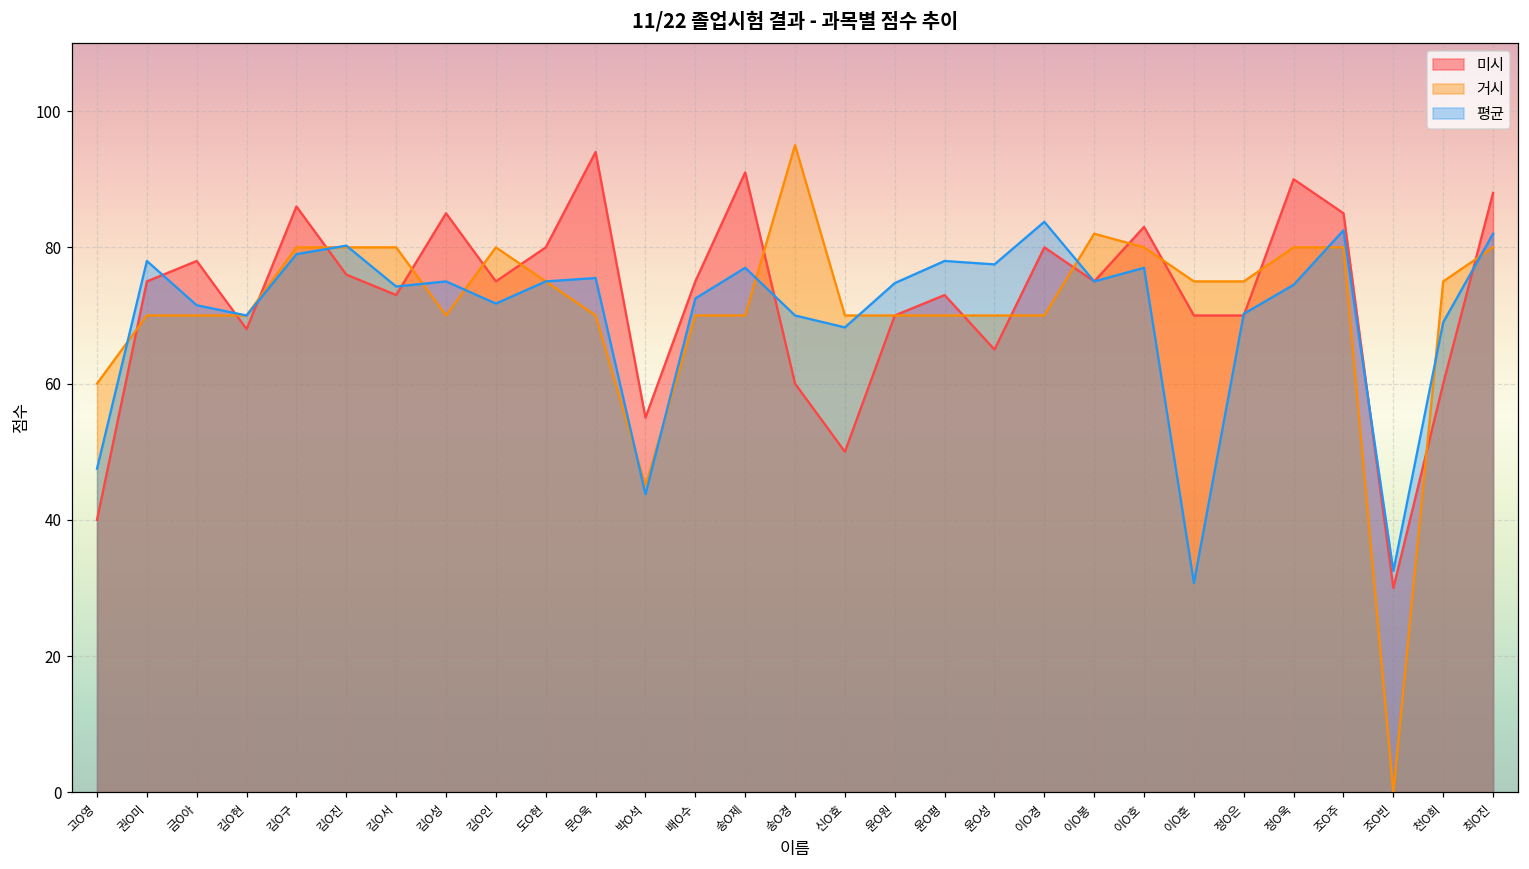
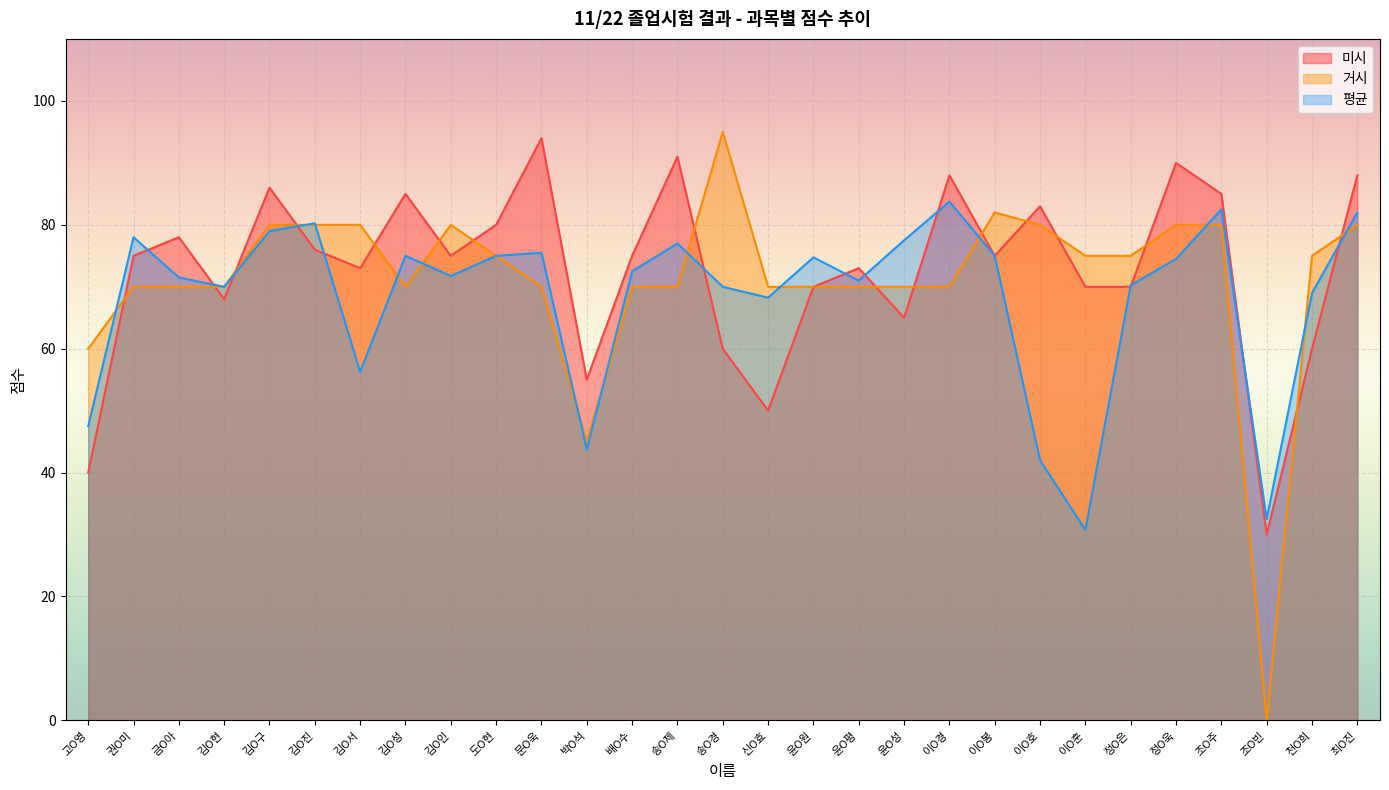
평균, 김O서: 74 -> 56
평균, 윤O평: 78 -> 71
미시, 이O경: 80 -> 88
평균, 이O호: 77 -> 42
